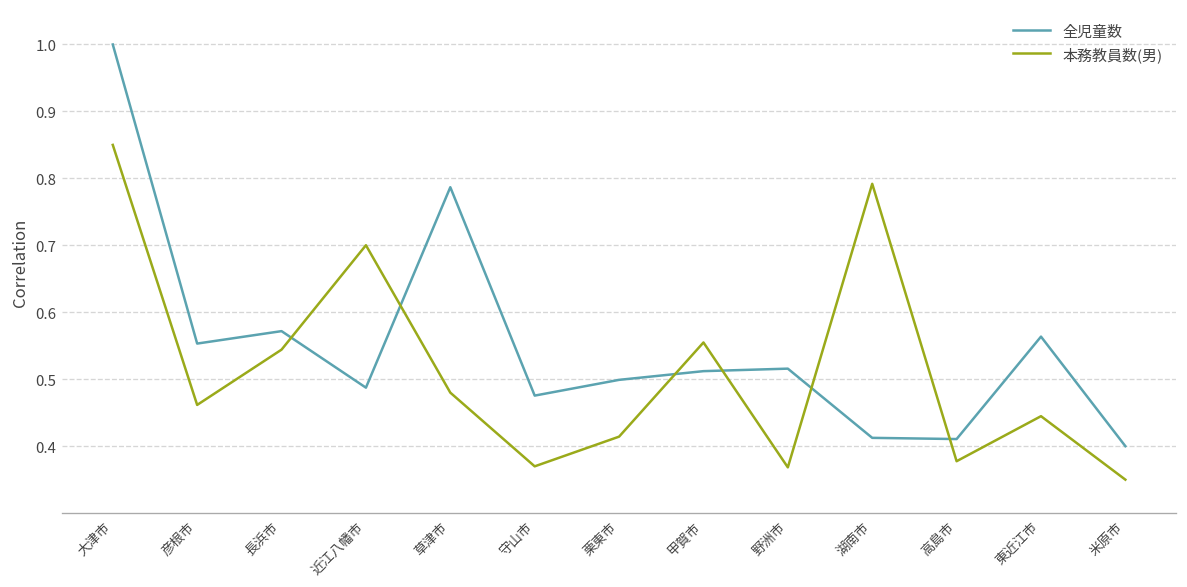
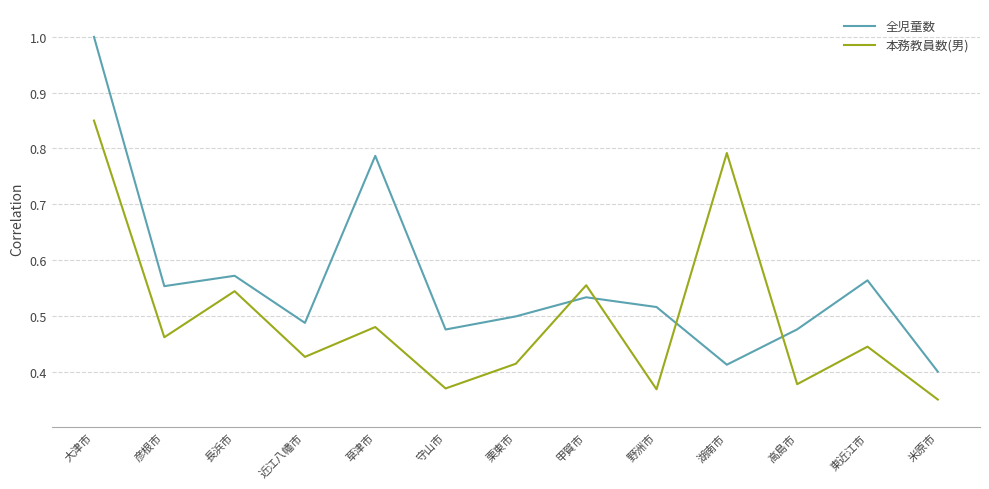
本務教員数(男), 近江八幡市: 0.70 -> 0.43
全児童数, 甲賀市: 0.51 -> 0.53
全児童数, 高島市: 0.41 -> 0.48
